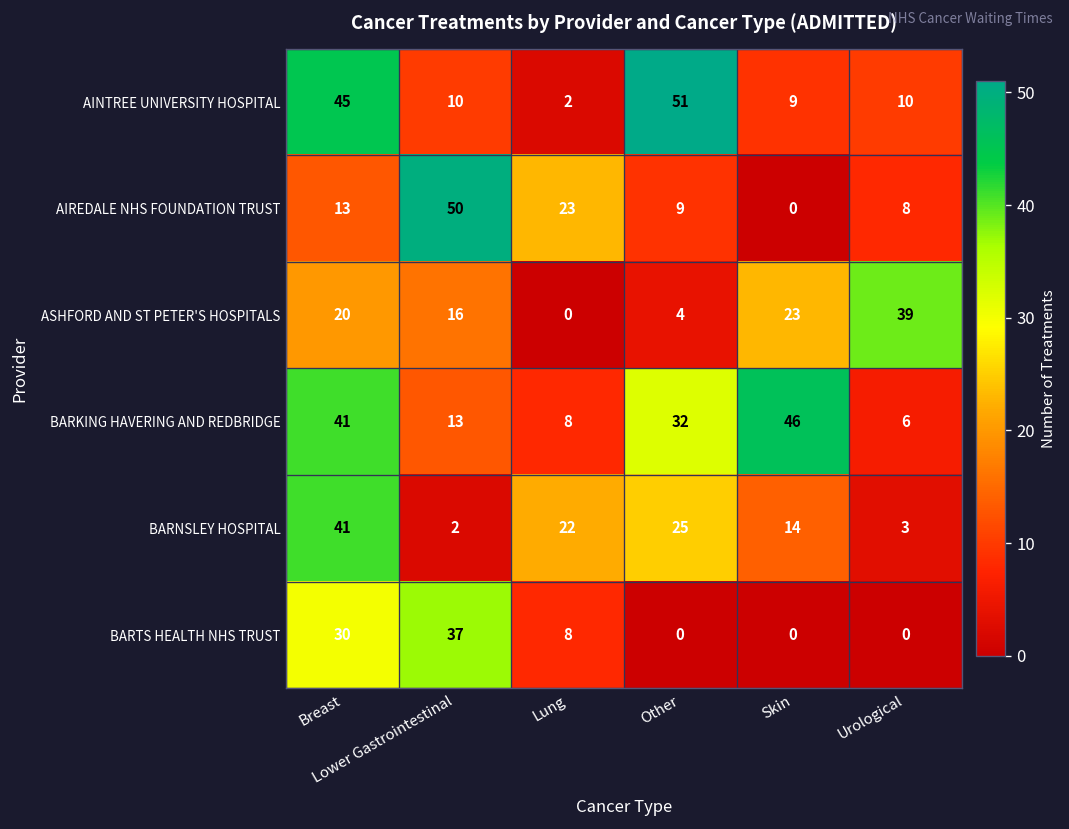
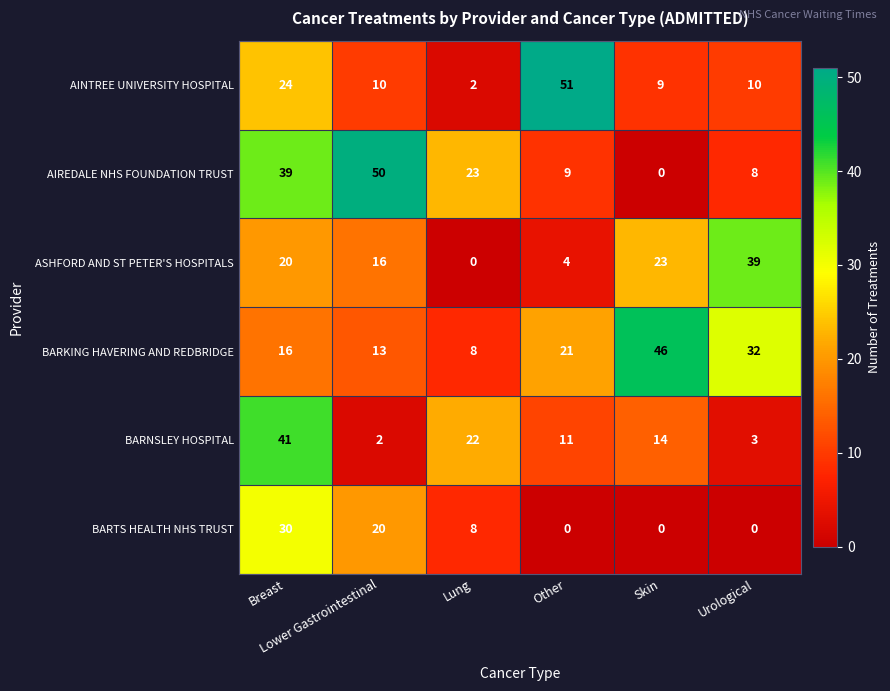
AINTREE UNIVERSITY HOSPITAL, Breast: 45 -> 24
AIREDALE NHS FOUNDATION TRUST, Breast: 13 -> 39
BARKING HAVERING AND REDBRIDGE, Breast: 41 -> 16
BARKING HAVERING AND REDBRIDGE, Other: 32 -> 21
BARKING HAVERING AND REDBRIDGE, Urological: 6 -> 32
BARNSLEY HOSPITAL, Other: 25 -> 11
BARTS HEALTH NHS TRUST, Lower Gastrointestinal: 37 -> 20
